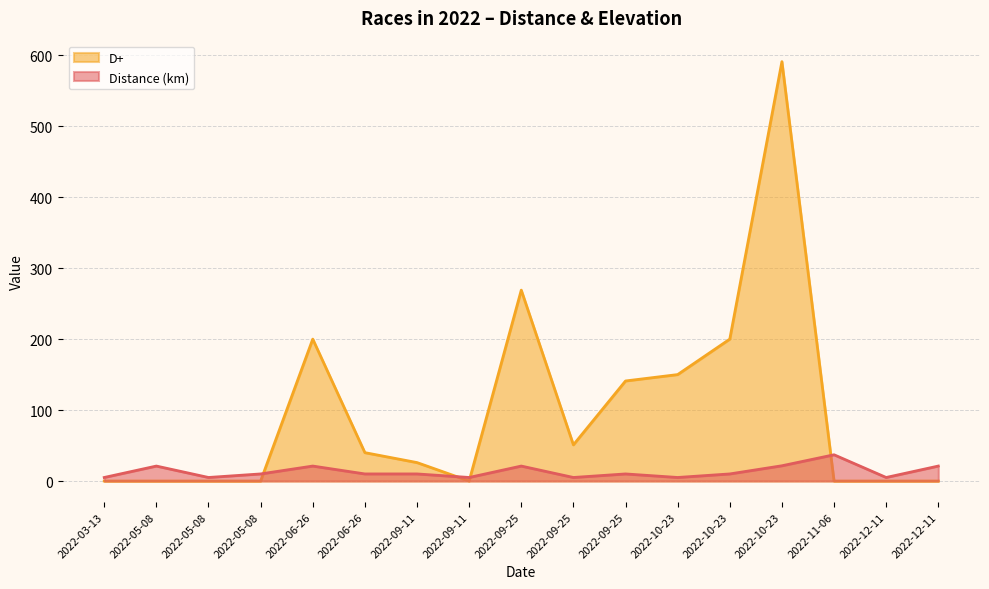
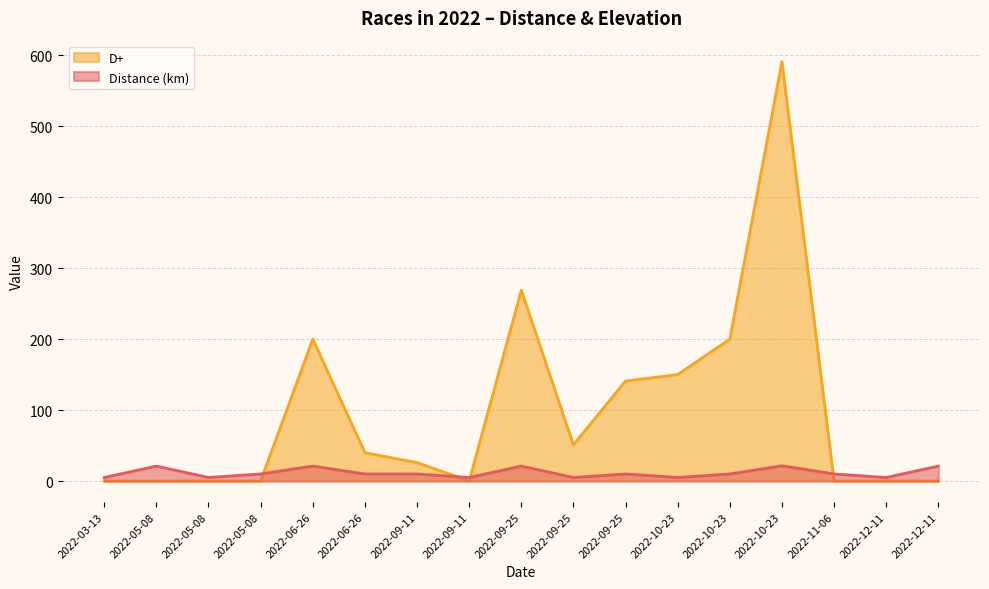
Distance (km), 2022-11-06: 40 -> 10
